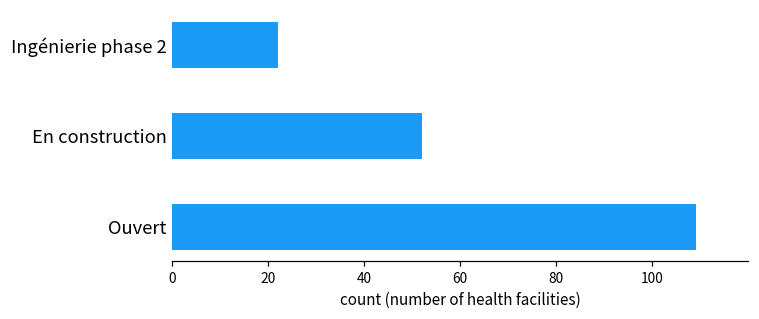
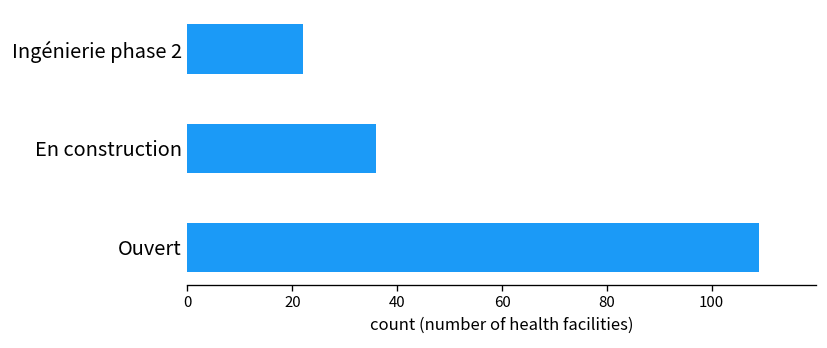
En construction: 52 -> 36
